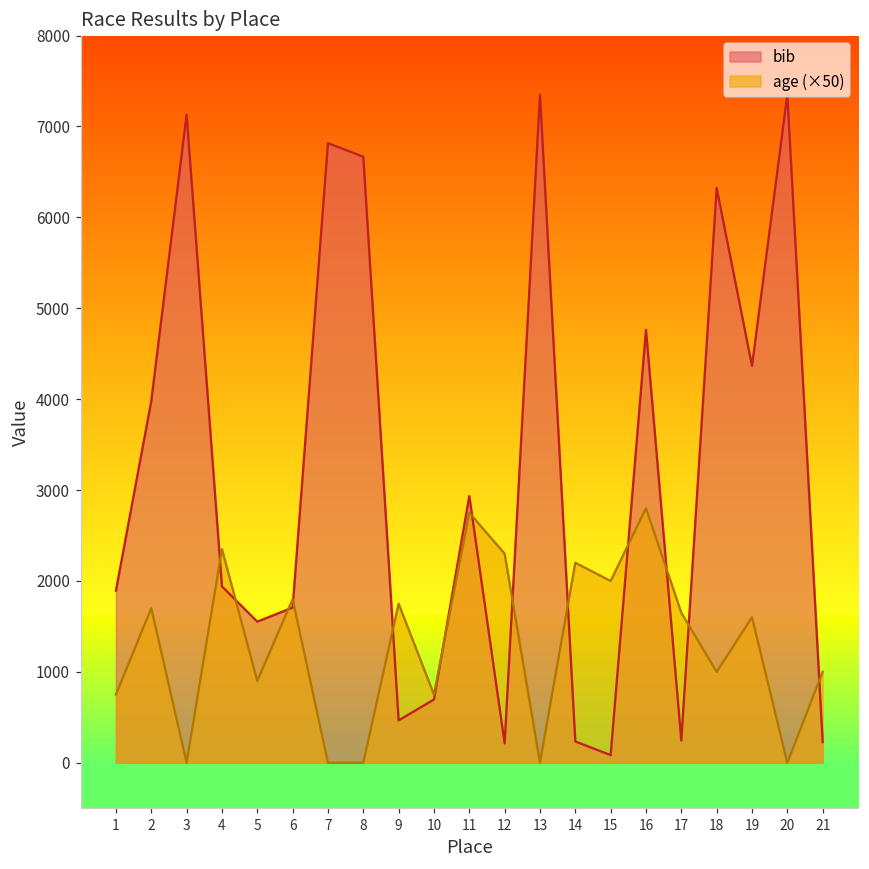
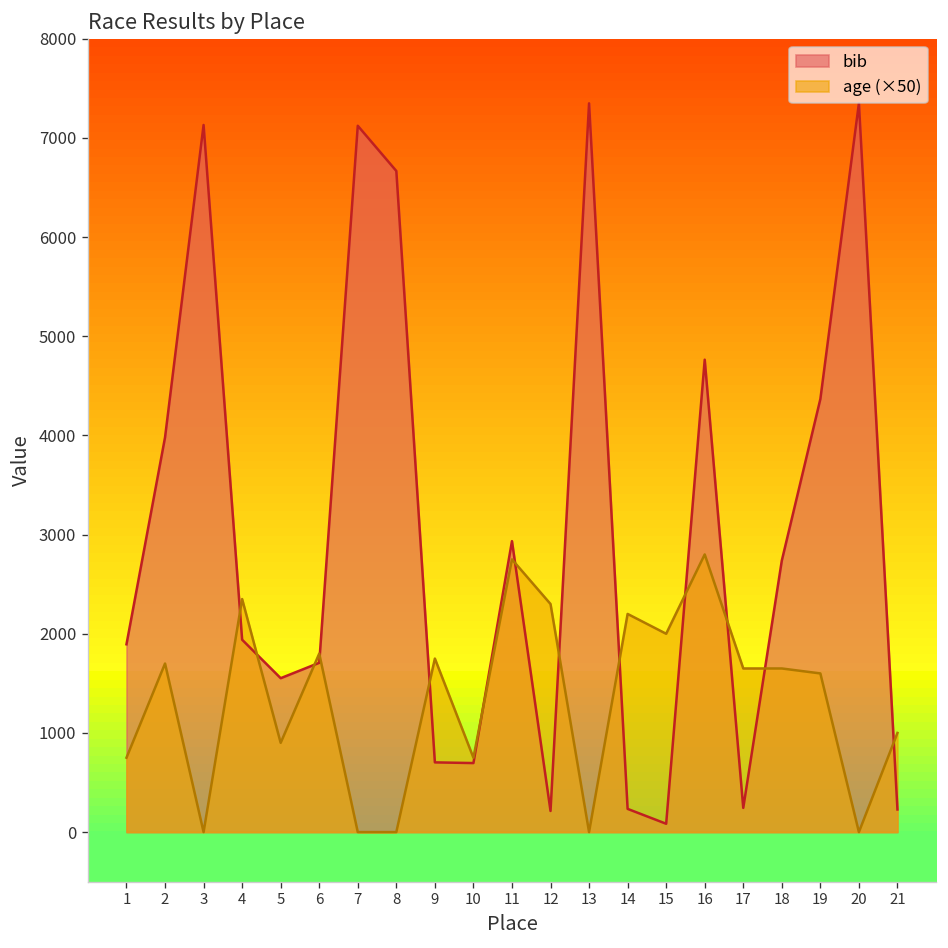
bib, 7: 6800 -> 7100
bib, 9: 500 -> 700
bib, 18: 6300 -> 2700
age (×50), 18: 1000 -> 1700
